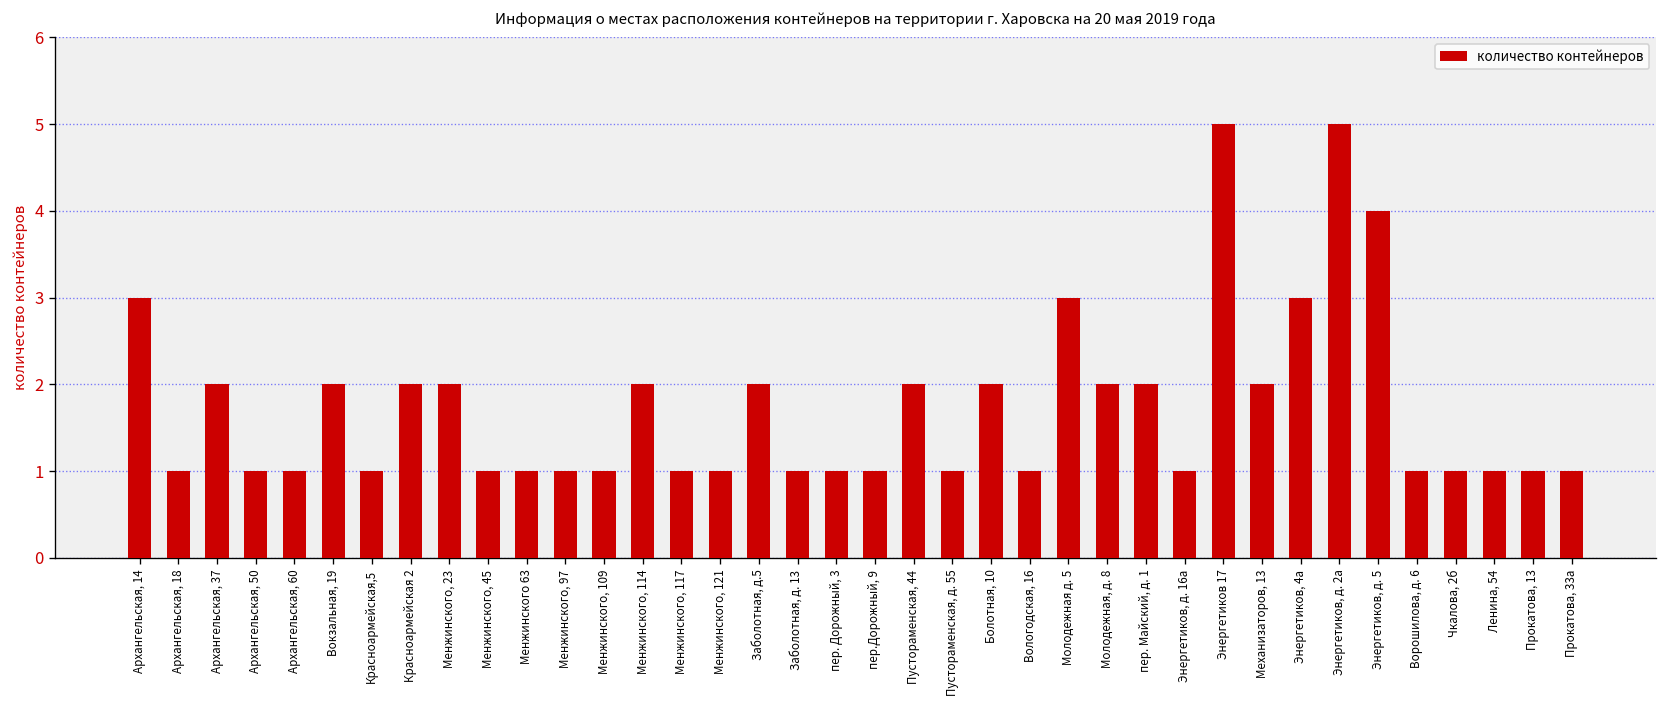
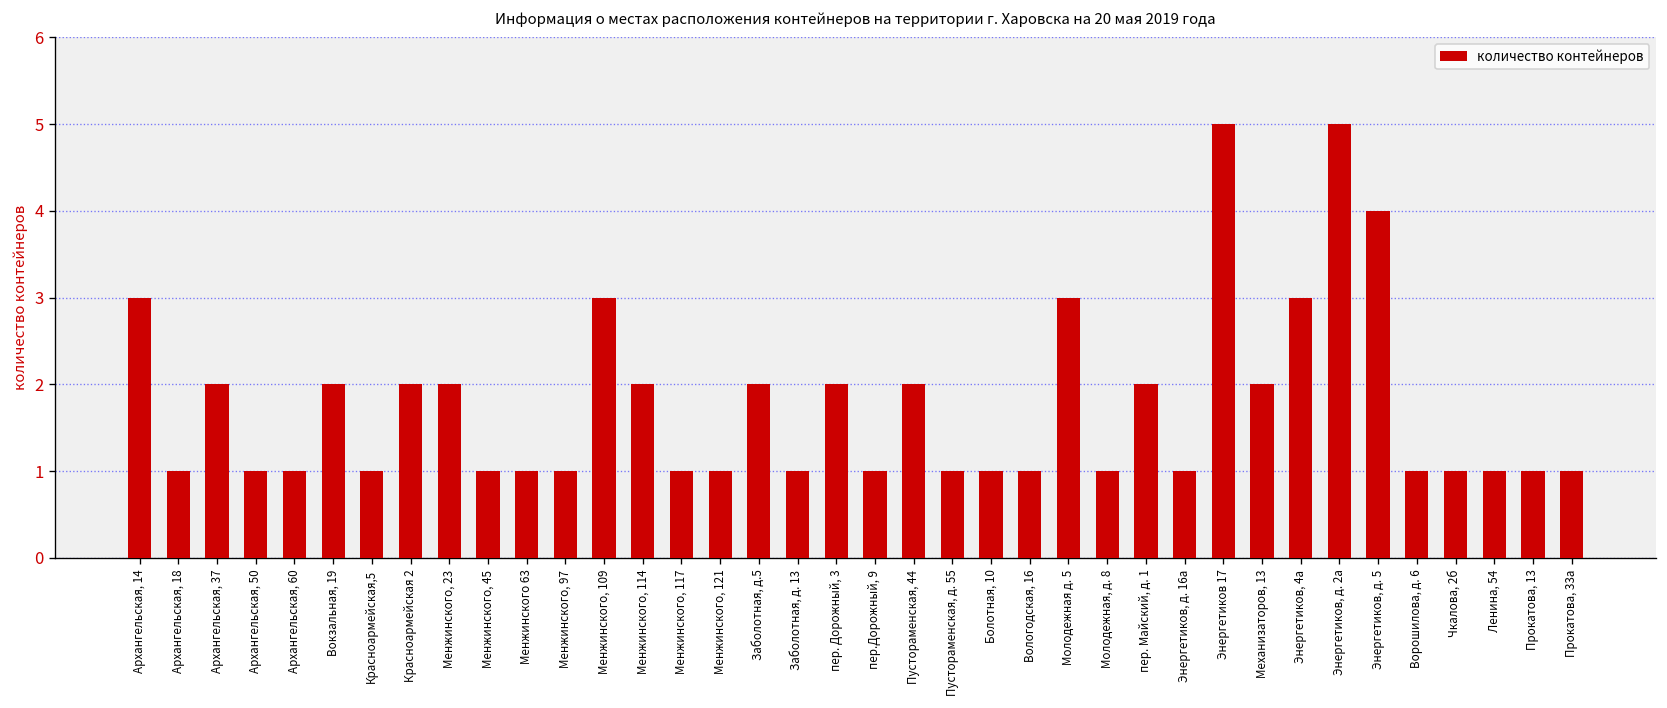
Менжинского, 109: 1 -> 3
пер. Дорожный, 3: 1 -> 2
Болотная, 10: 2 -> 1
Молодежная, д. 8: 2 -> 1
